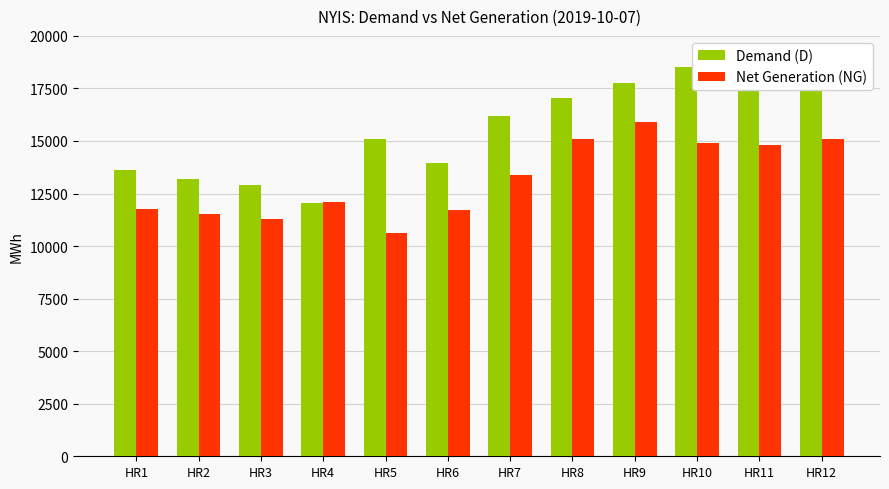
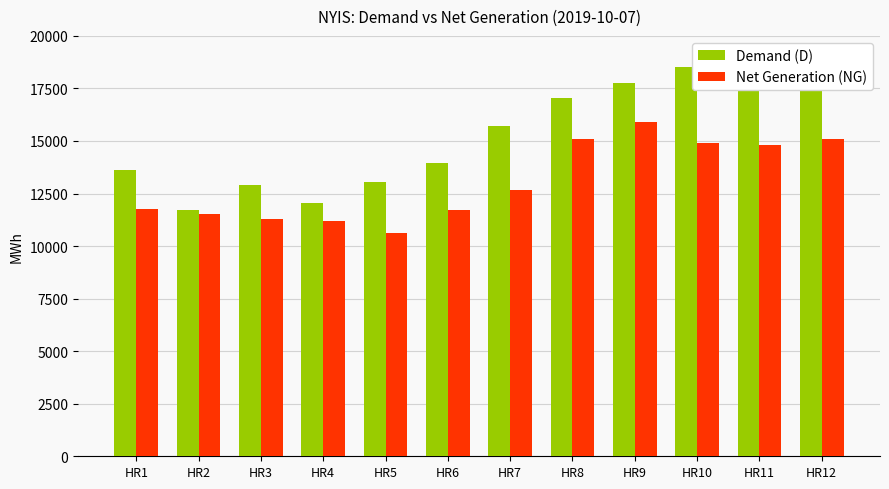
Demand (D), HR2: 13200 -> 11700
Net Generation (NG), HR4: 12100 -> 11200
Demand (D), HR5: 15100 -> 13100
Demand (D), HR7: 16200 -> 15700
Net Generation (NG), HR7: 13400 -> 12700
